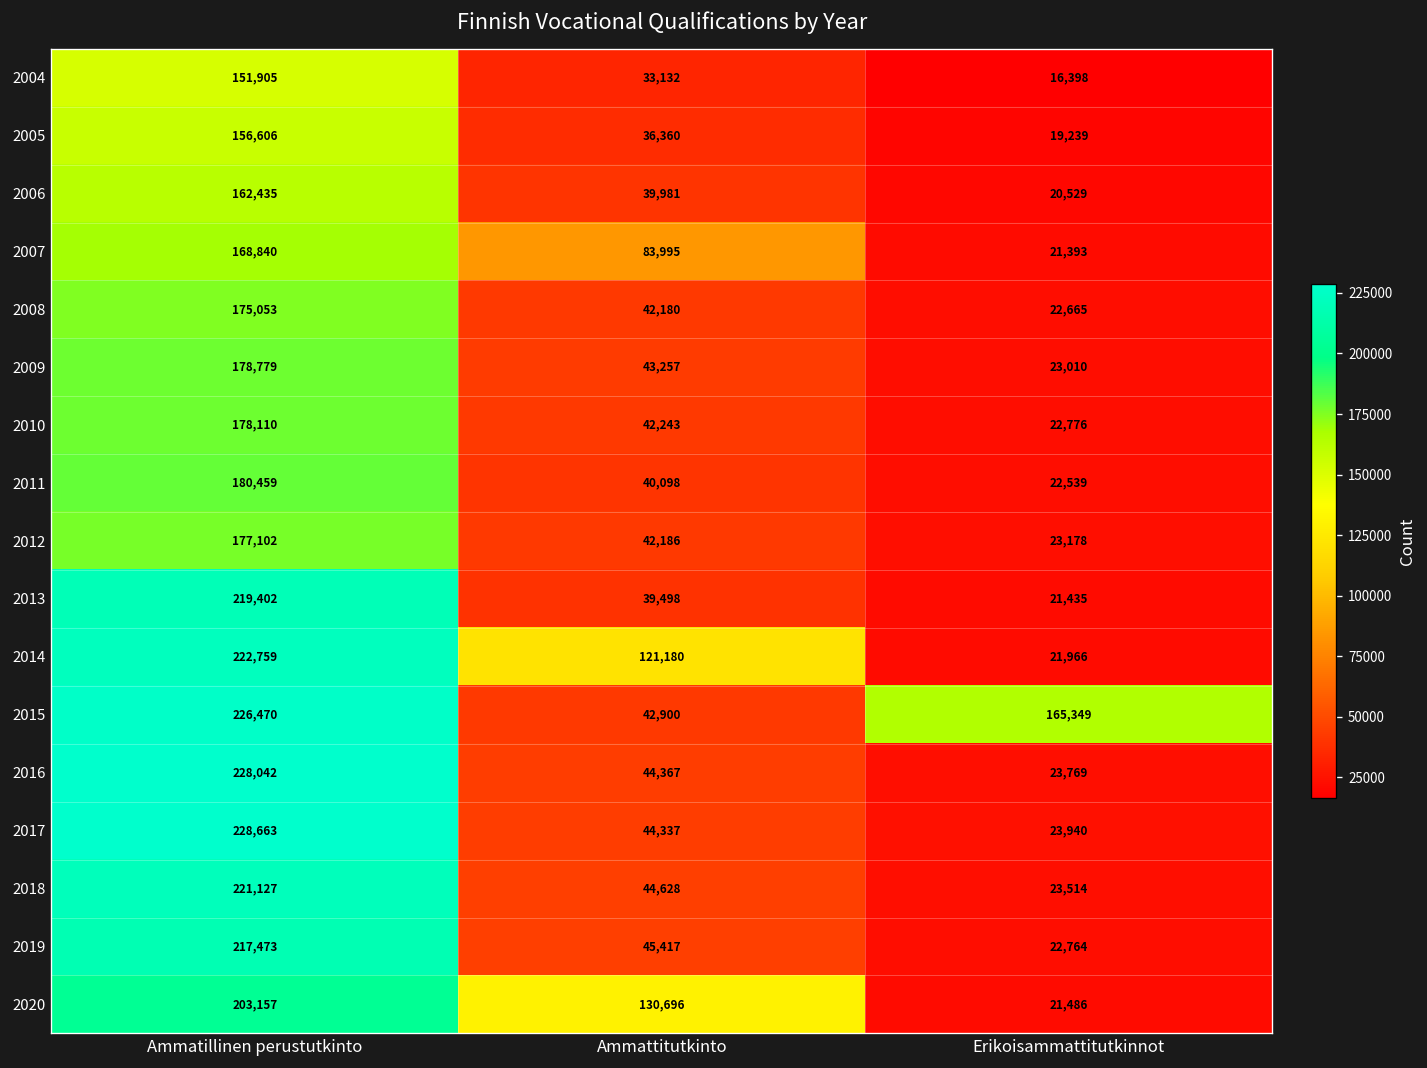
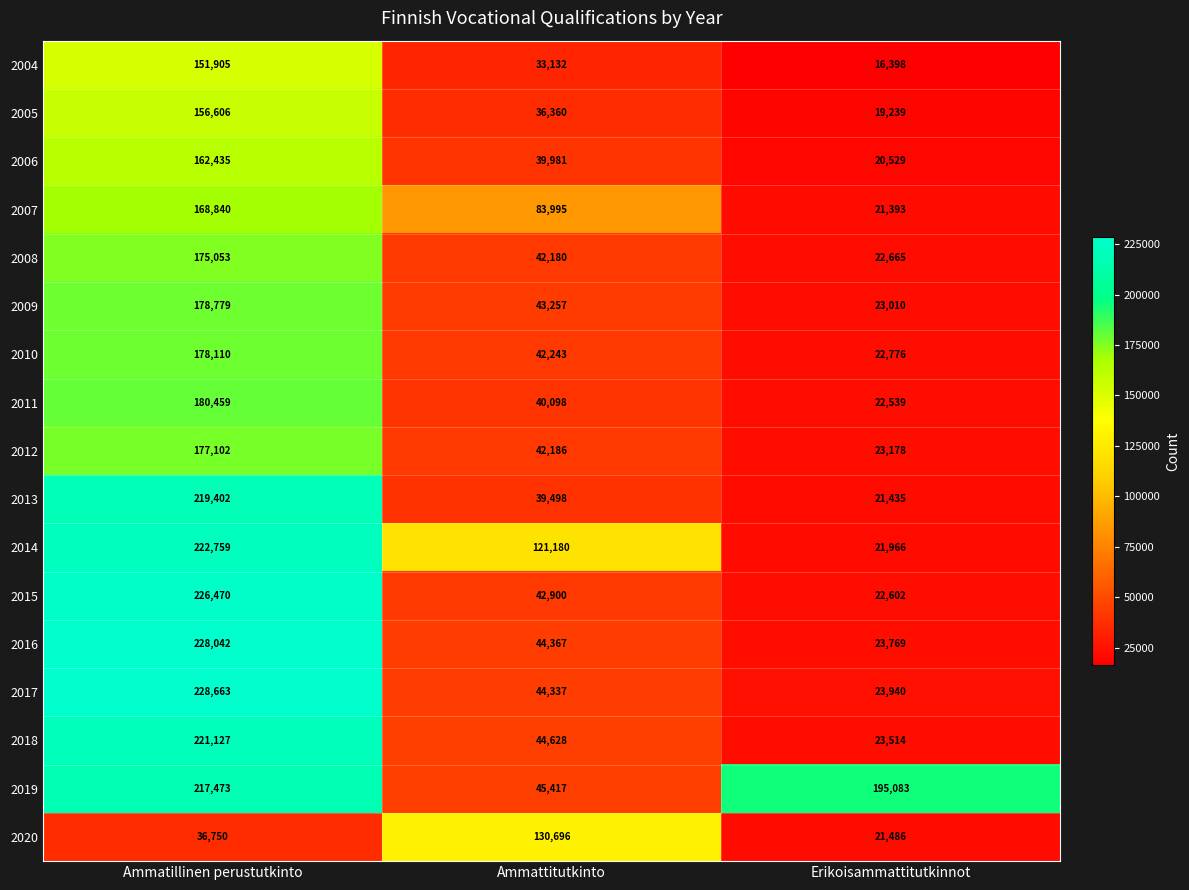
2015, Erikoisammattitutkinnot: 165,349 -> 22,602
2019, Erikoisammattitutkinnot: 22,764 -> 195,083
2020, Ammatillinen perustutkinto: 203,157 -> 36,750
